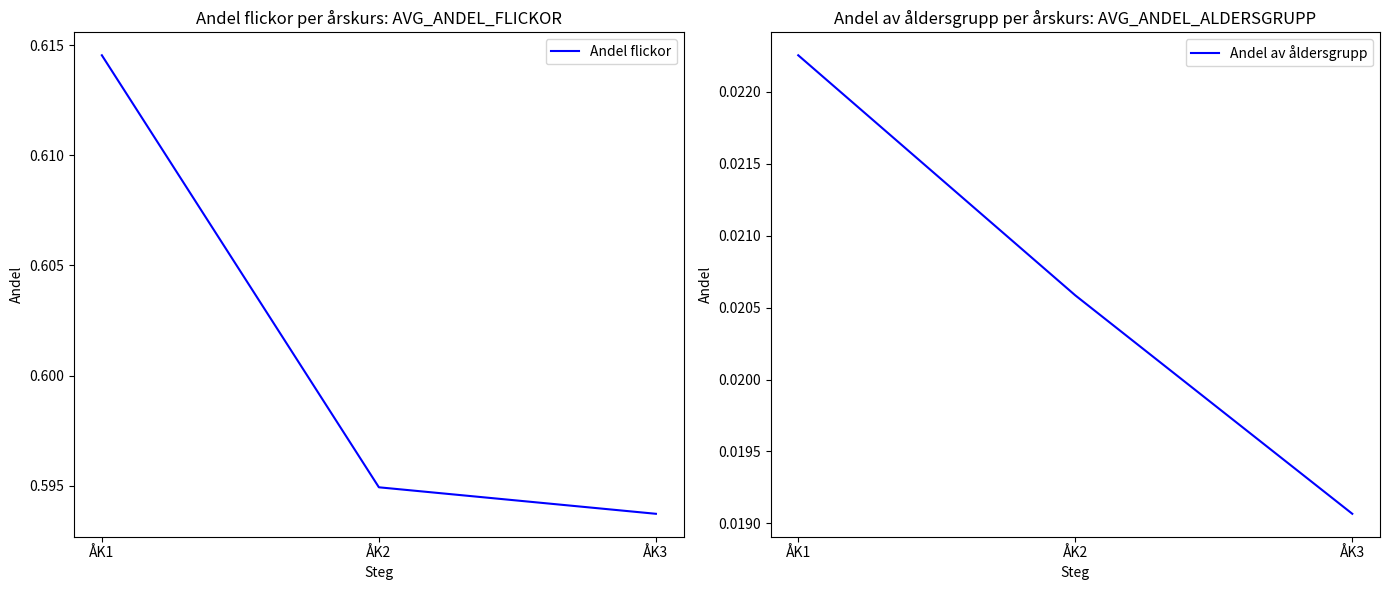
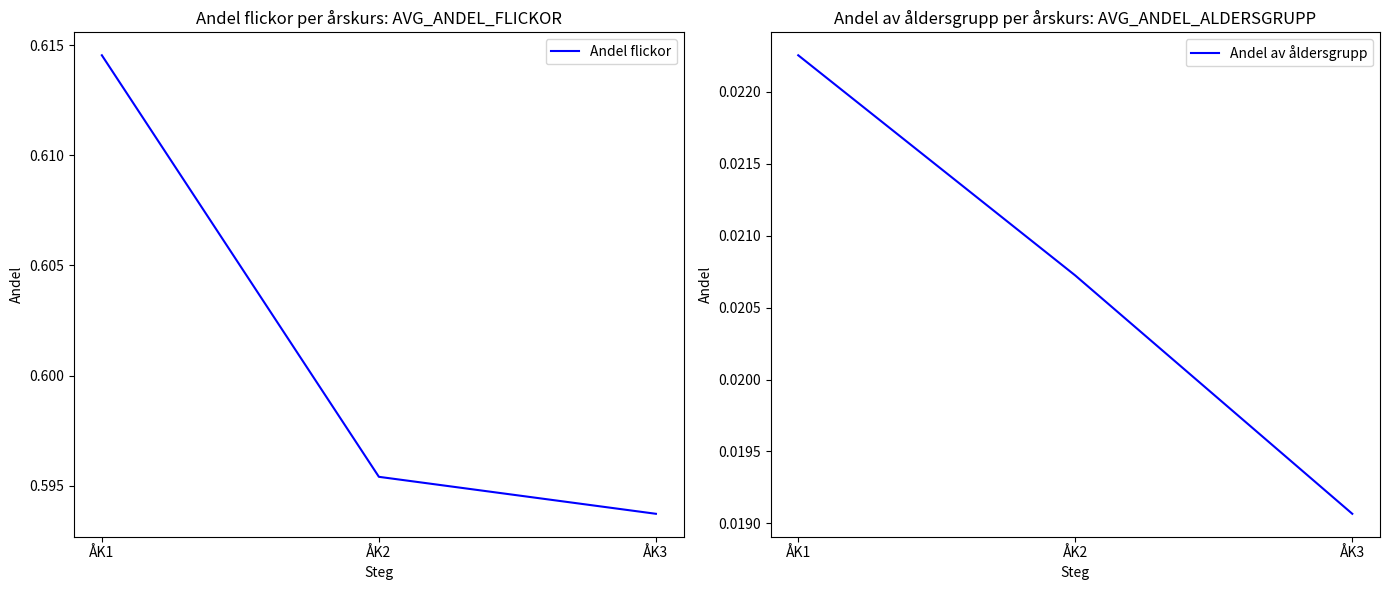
Andel flickor per årskurs: AVG_ANDEL_FLICKOR, ÅK2: 0.5949 -> 0.5954
Andel av åldersgrupp per årskurs: AVG_ANDEL_ALDERSGRUPP, ÅK2: 0.02059 -> 0.02072
